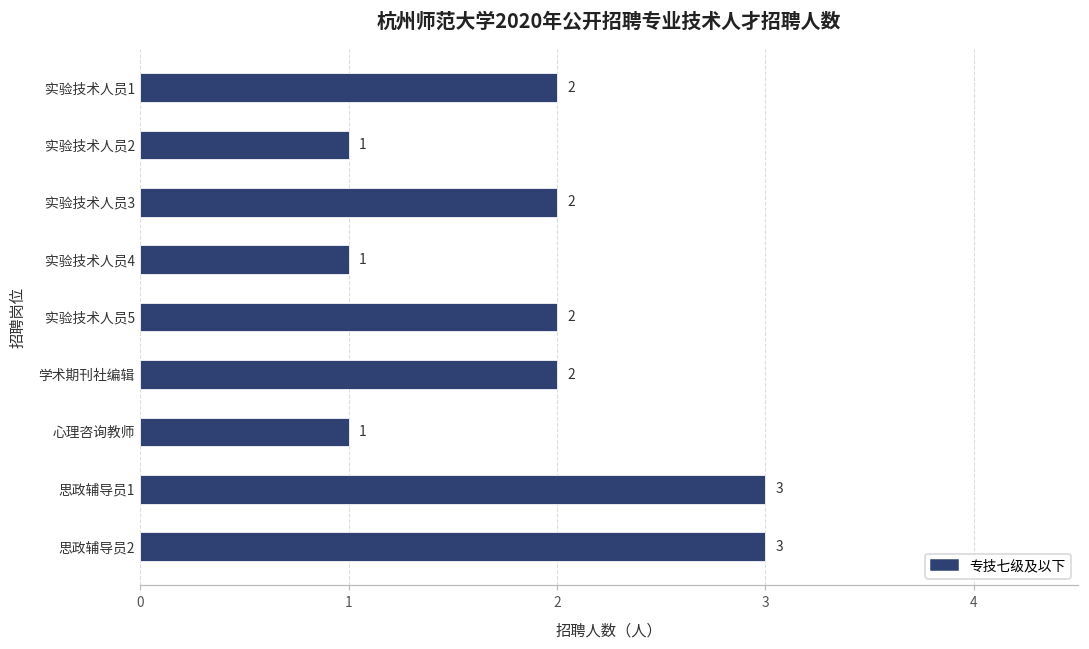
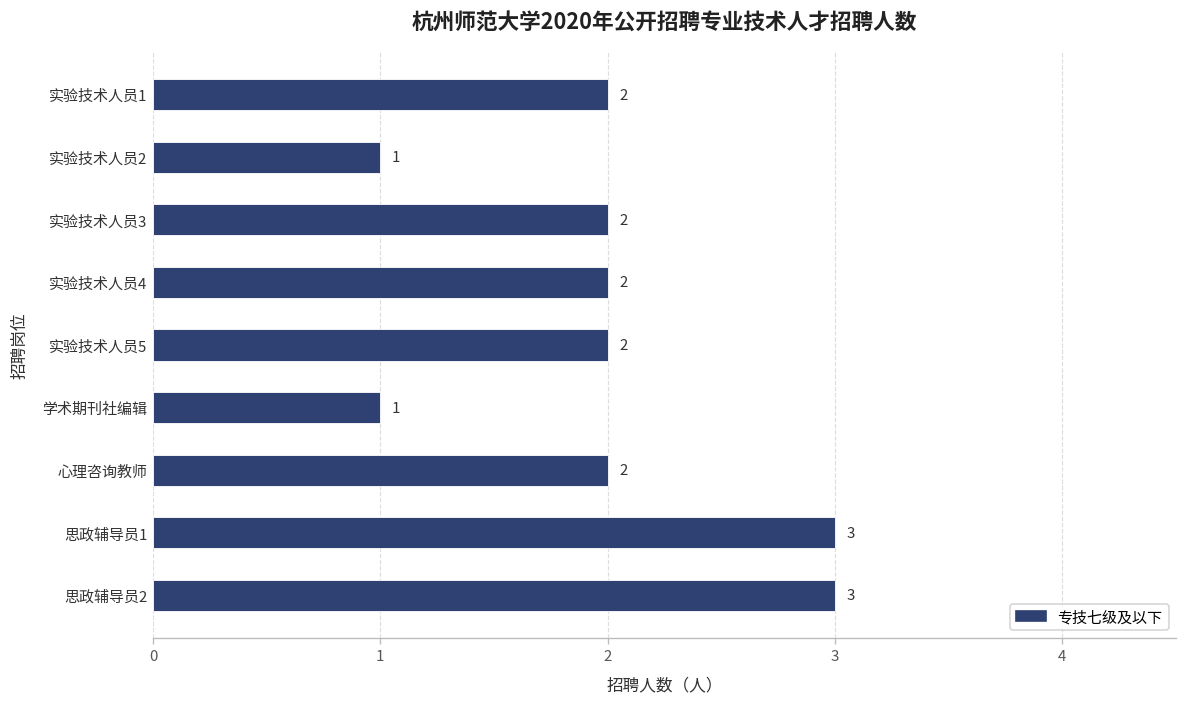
实验技术人员4: 1 -> 2
学术期刊社编辑: 2 -> 1
心理咨询教师: 1 -> 2
